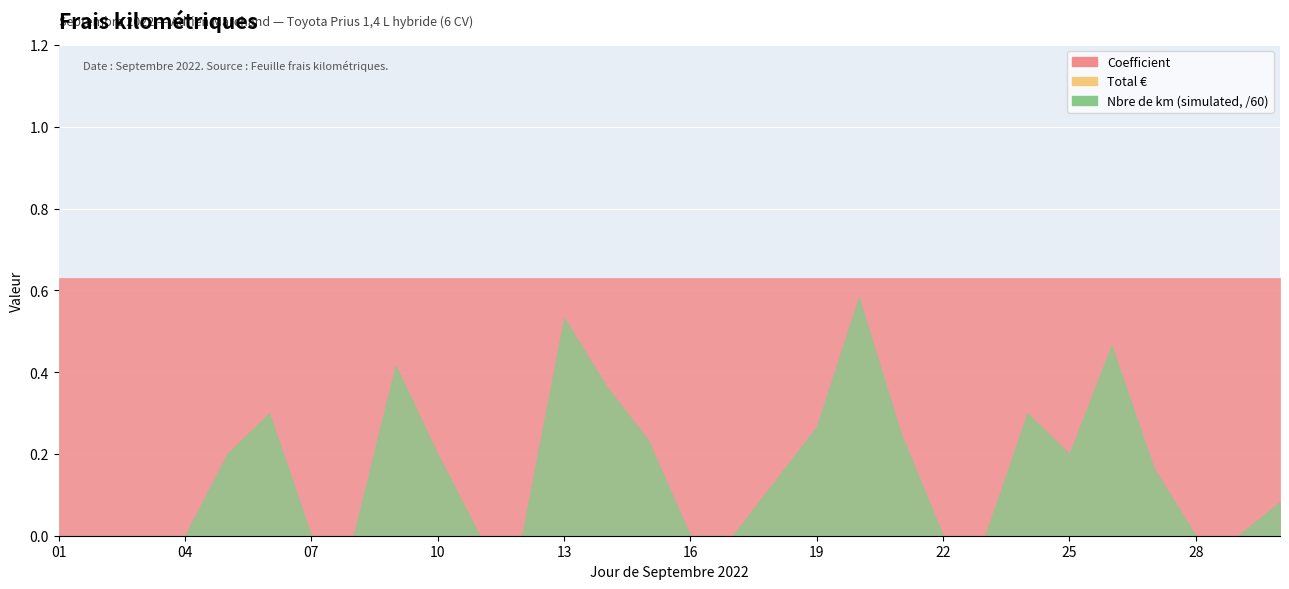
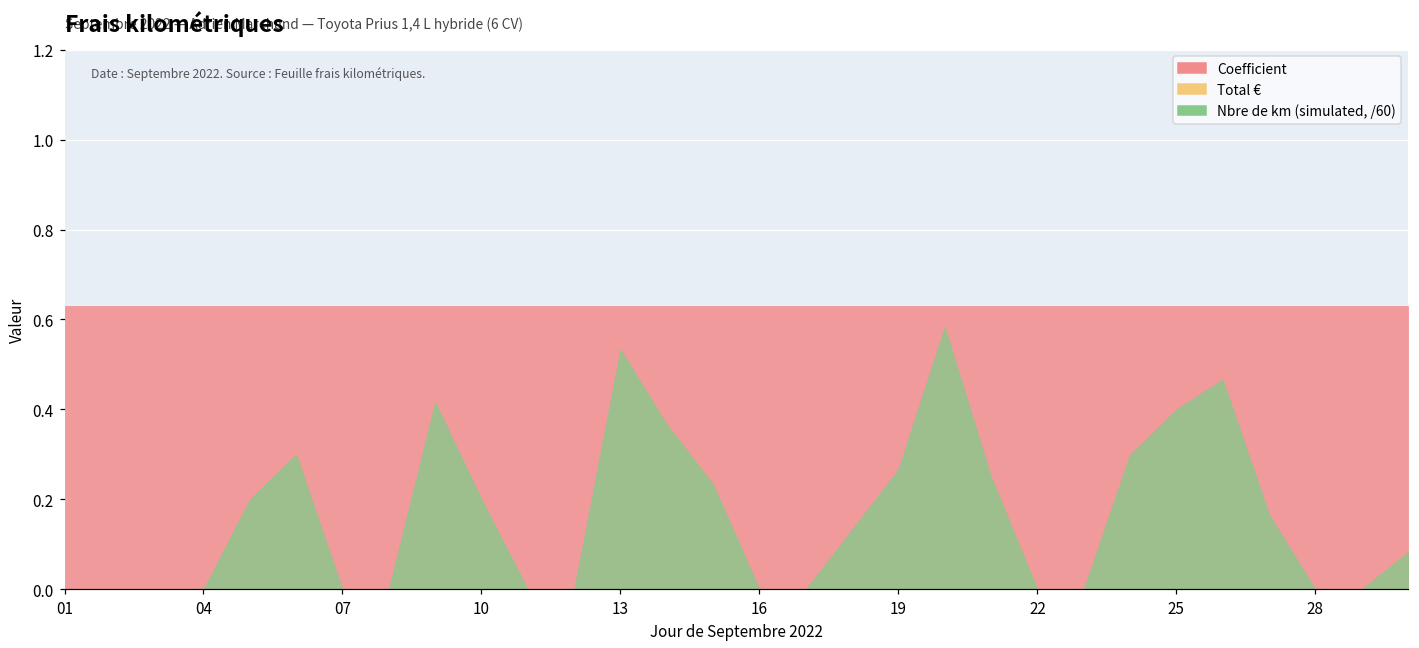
Nbre de km (simulated, /60), 25: 0.20 -> 0.40
